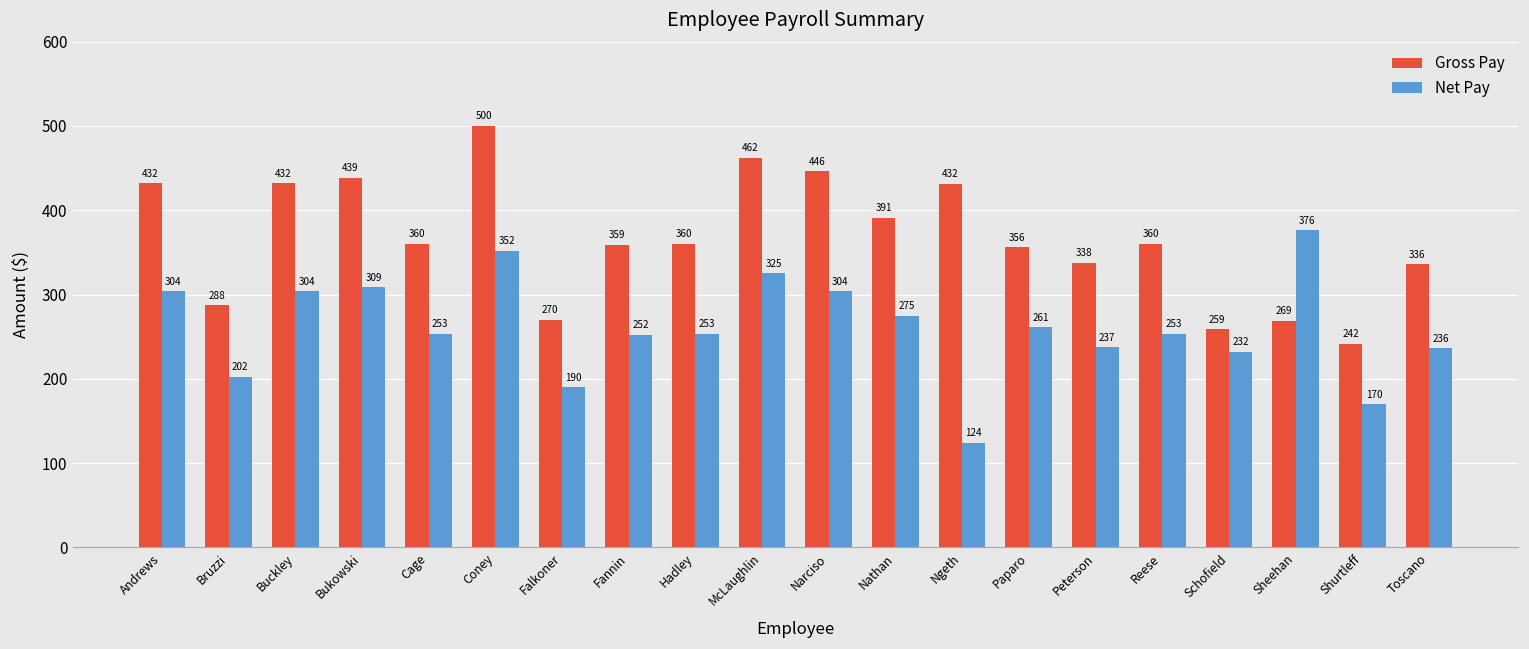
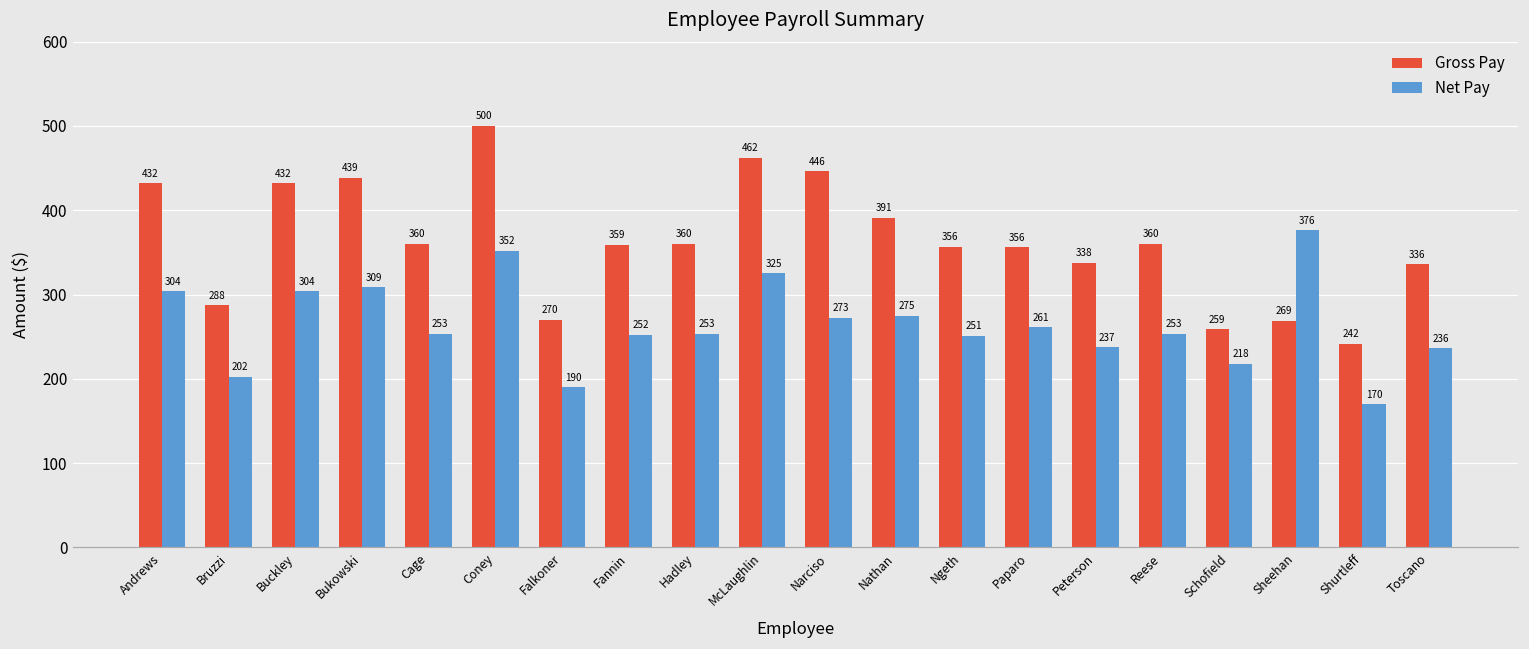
Net Pay, Narciso: 304 -> 273
Gross Pay, Ngeth: 432 -> 356
Net Pay, Ngeth: 124 -> 251
Net Pay, Schofield: 232 -> 218
